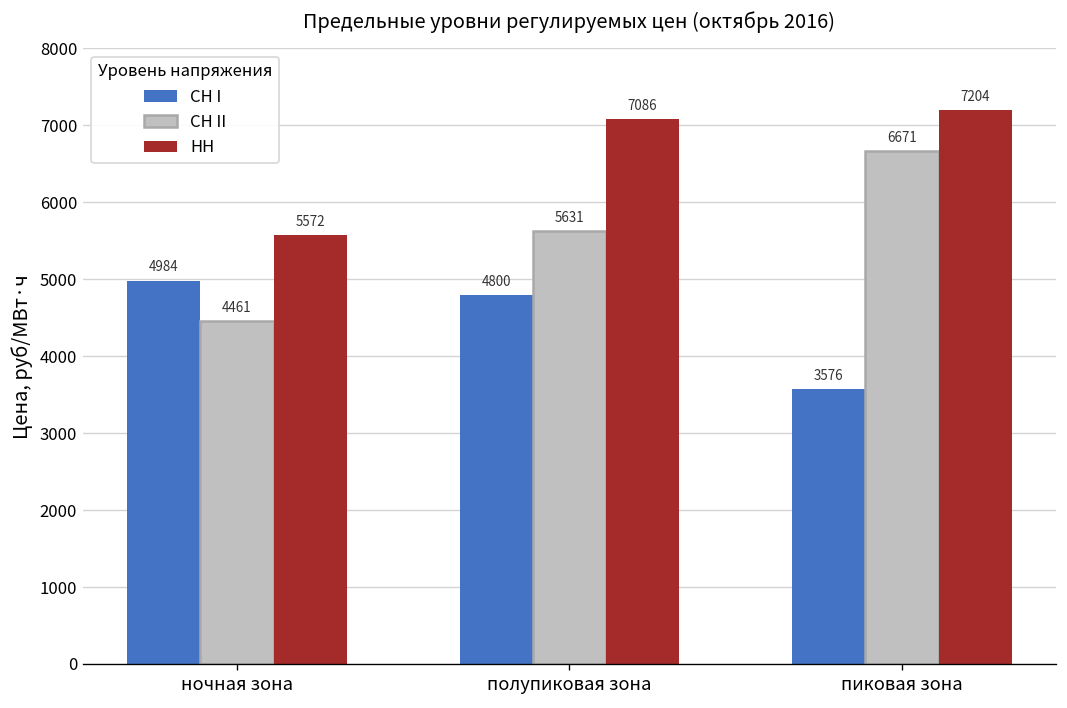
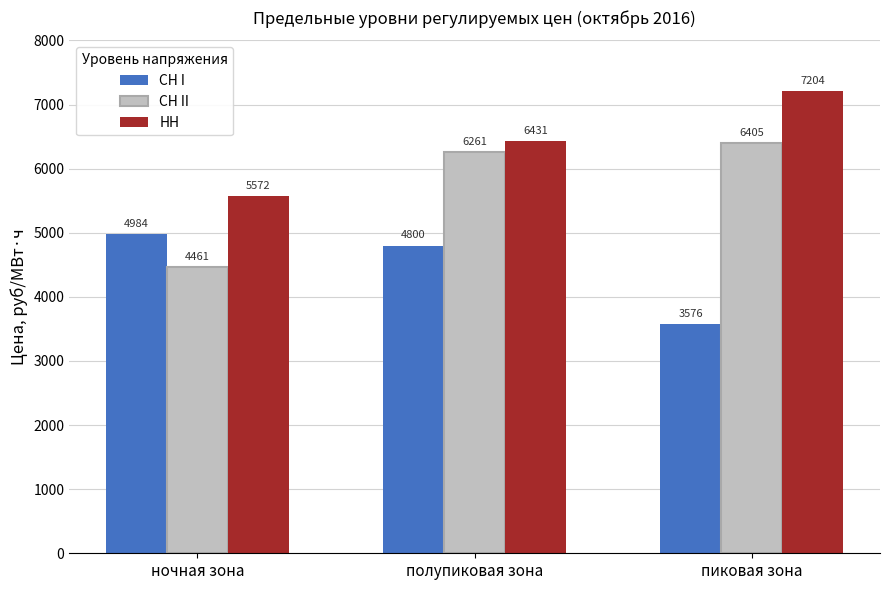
СН II, полупиковая зона: 5631 -> 6261
НН, полупиковая зона: 7086 -> 6431
СН II, пиковая зона: 6671 -> 6405
